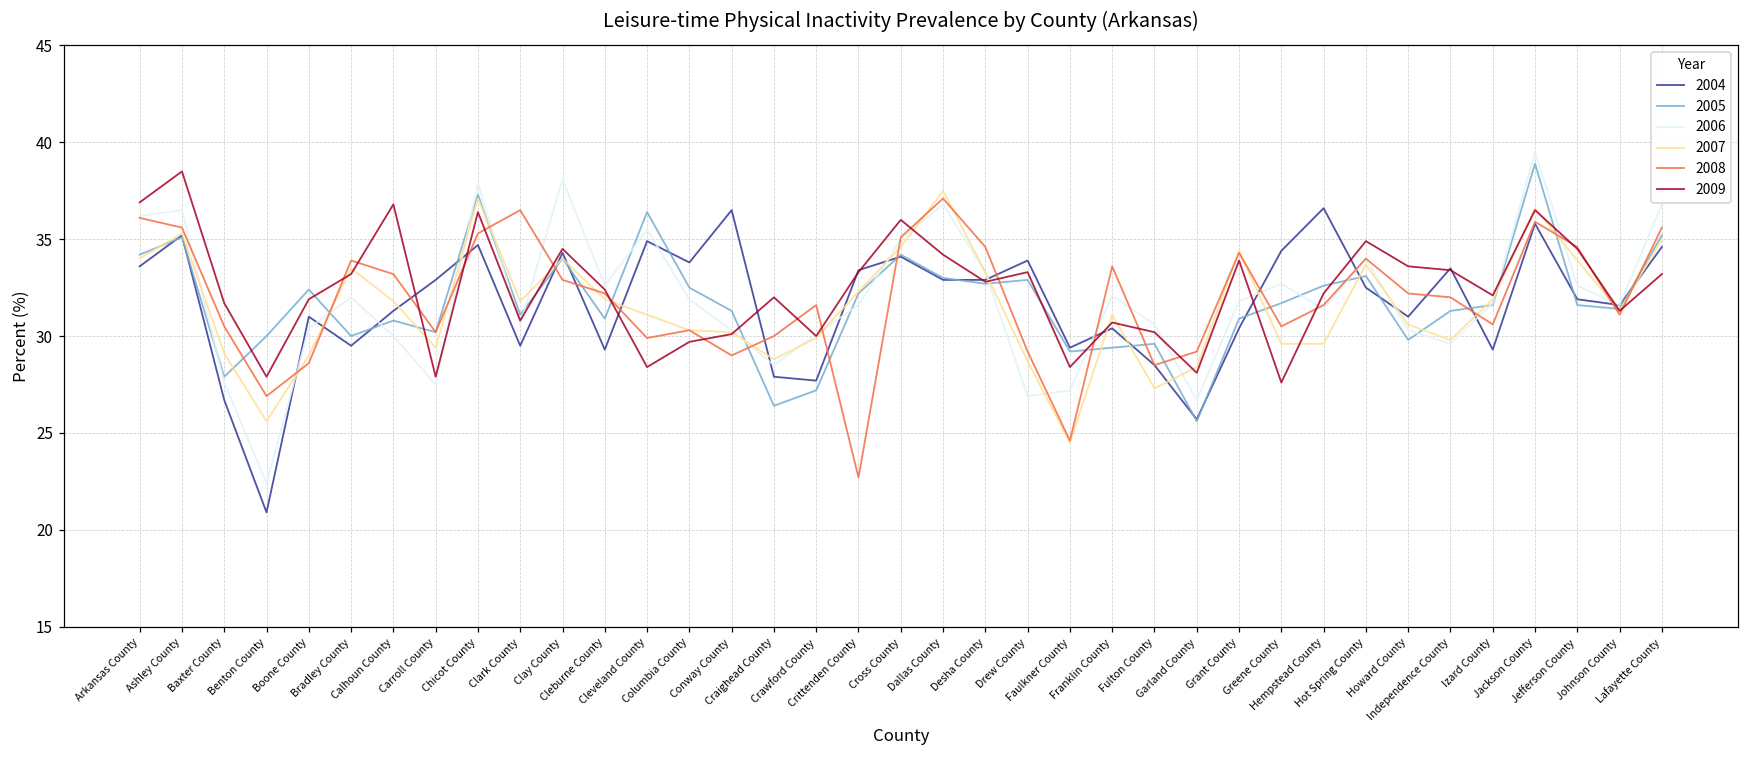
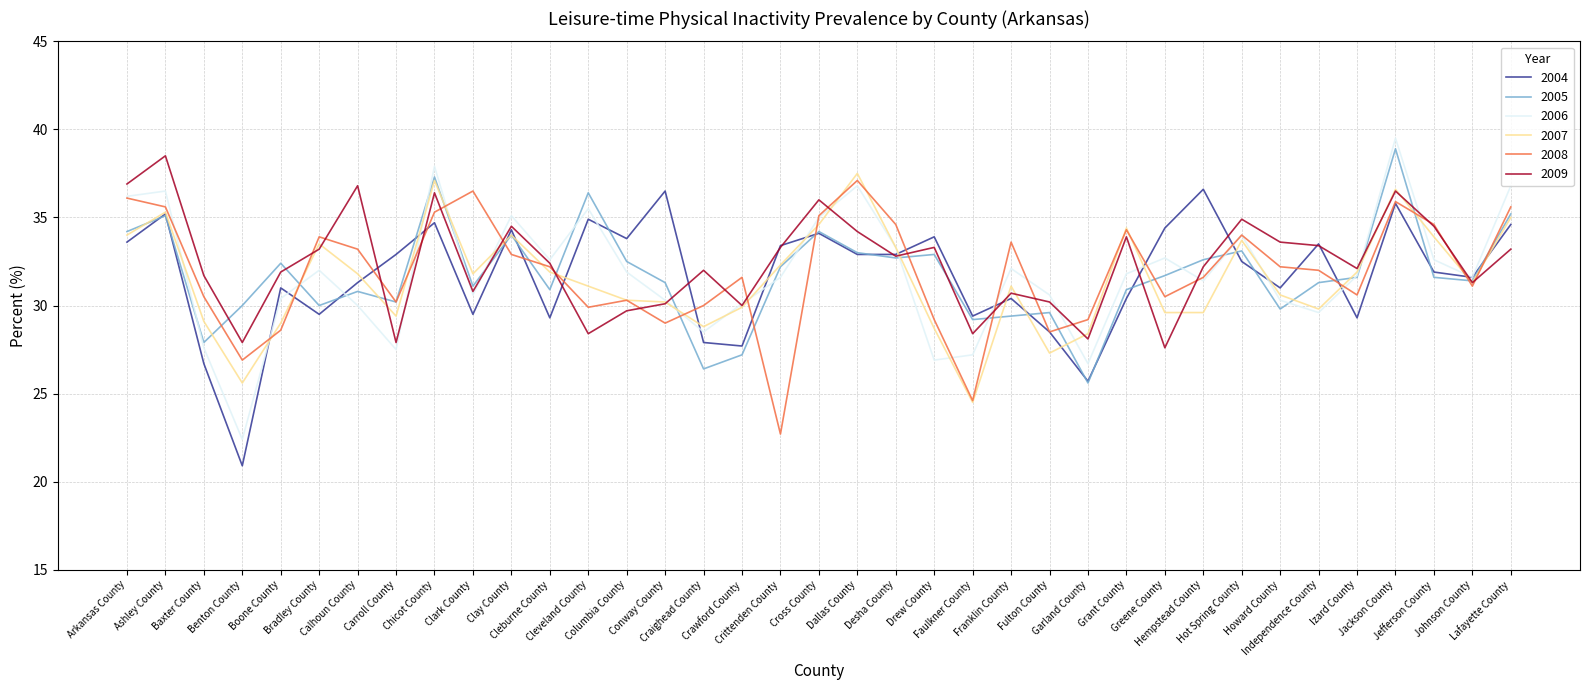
2006, Clay County: 38.1 -> 35.1
